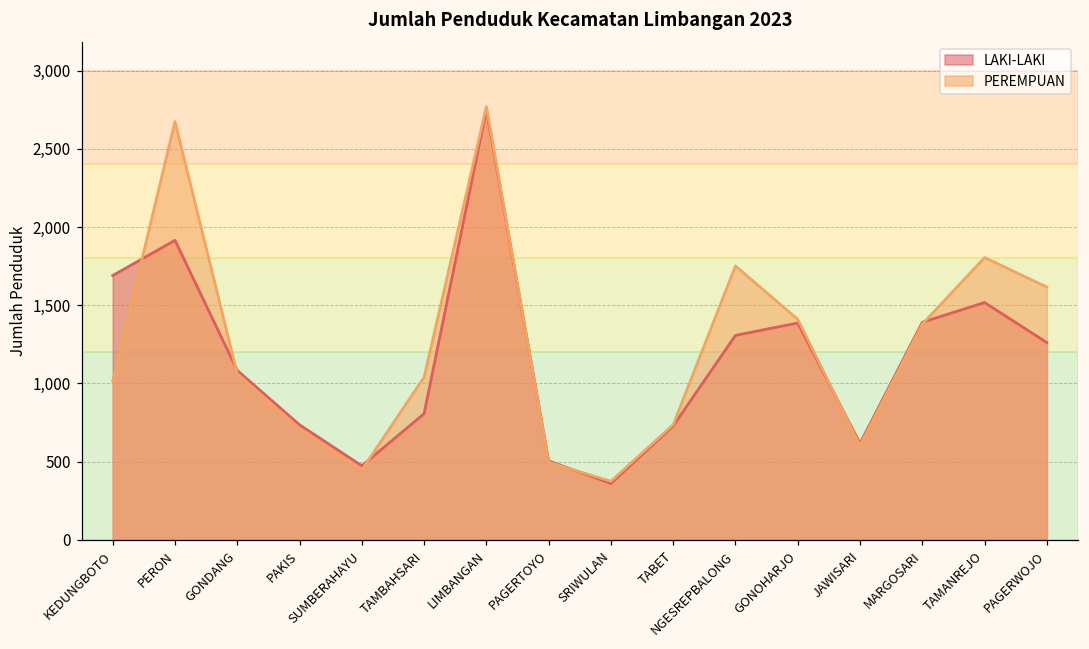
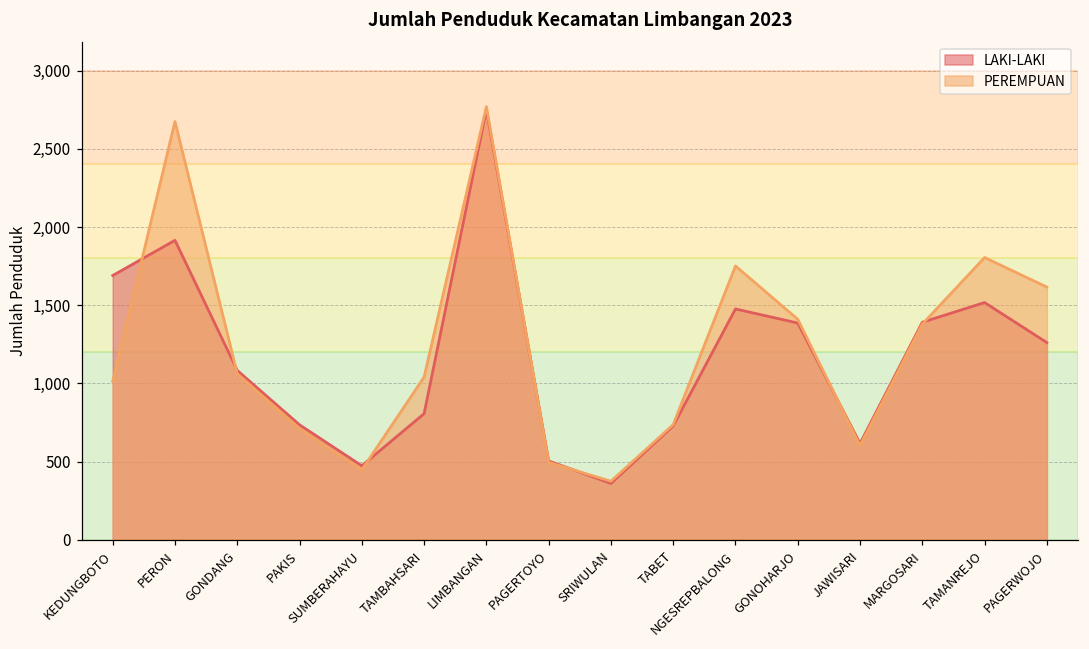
LAKI-LAKI, NGESREPBALONG: 1,310 -> 1,480
